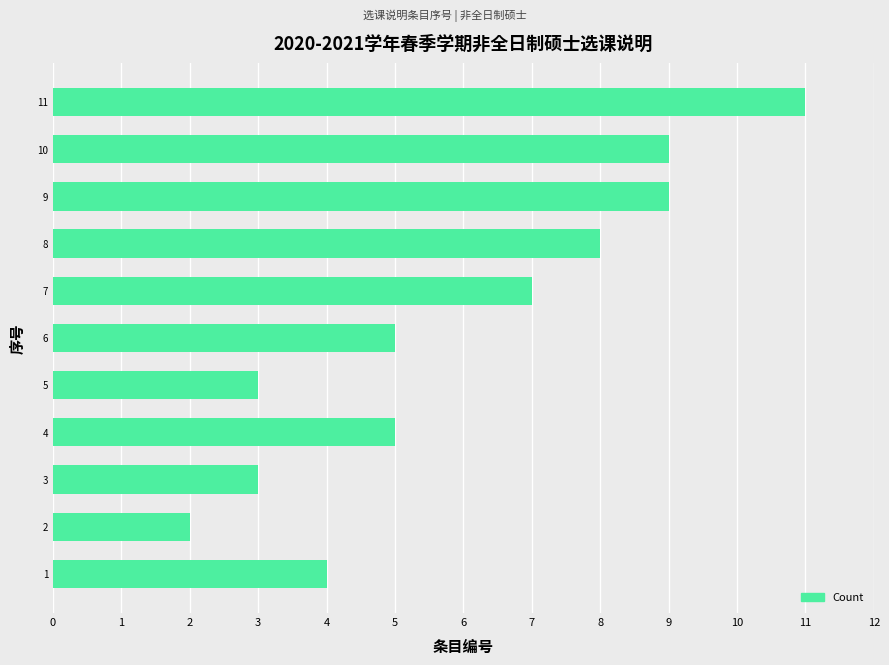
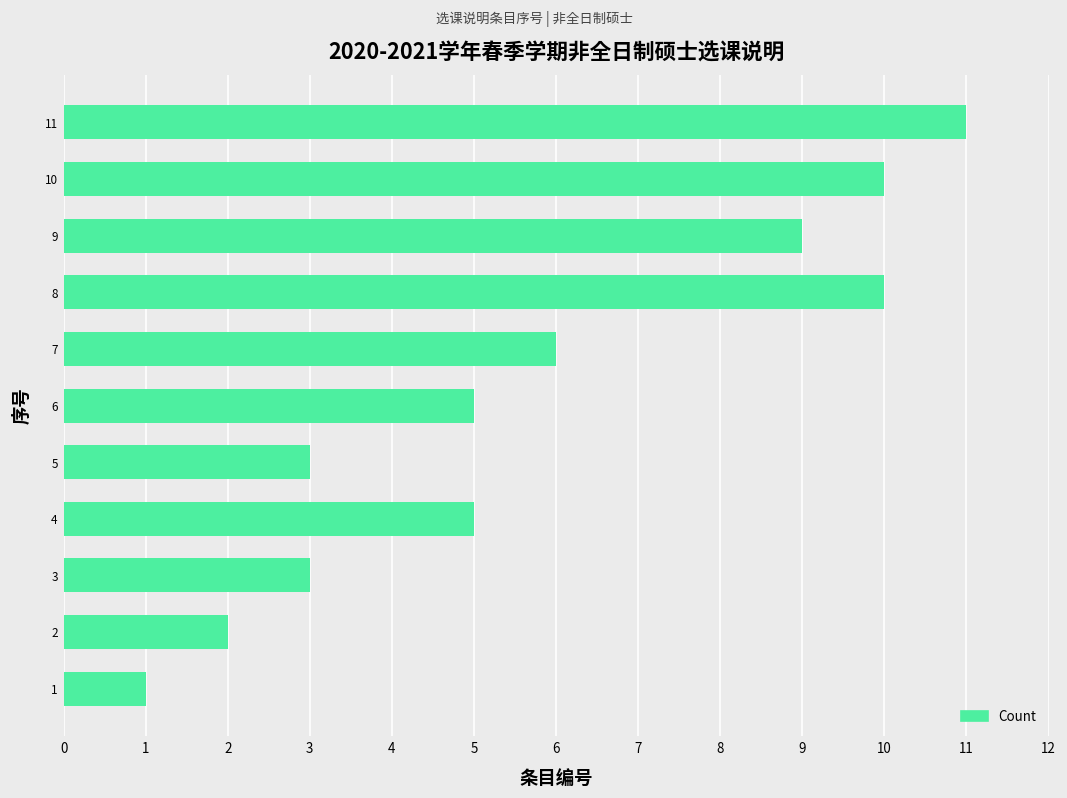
10: 9 -> 10
8: 8 -> 10
7: 7 -> 6
1: 4 -> 1
